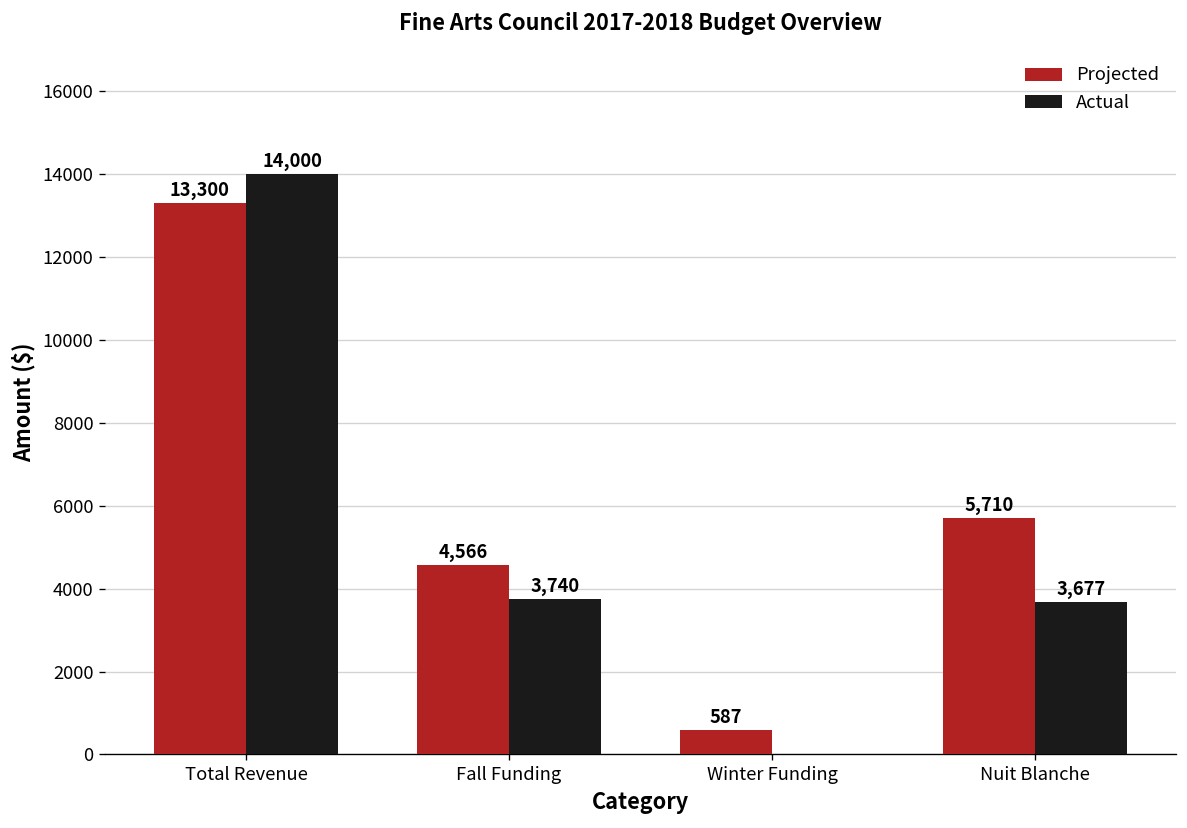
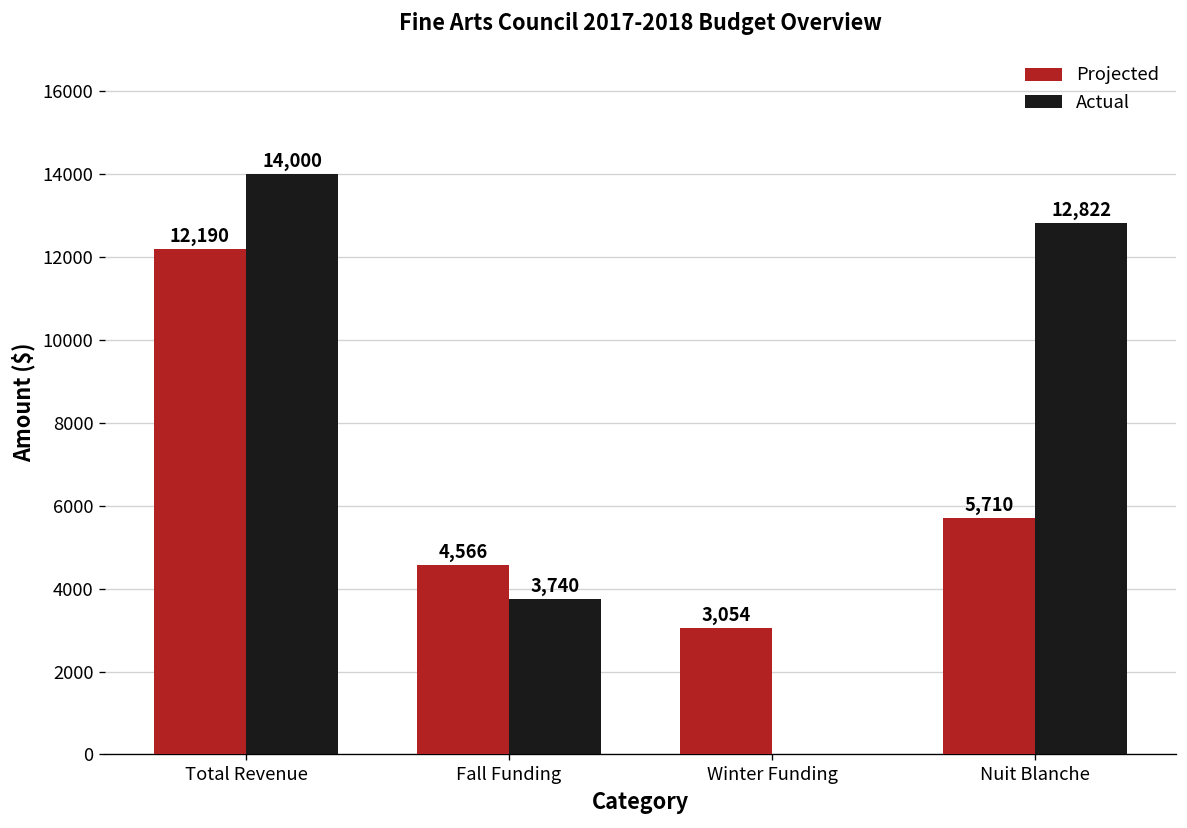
Projected, Total Revenue: 13,300 -> 12,190
Projected, Winter Funding: 587 -> 3,054
Actual, Nuit Blanche: 3,677 -> 12,822
